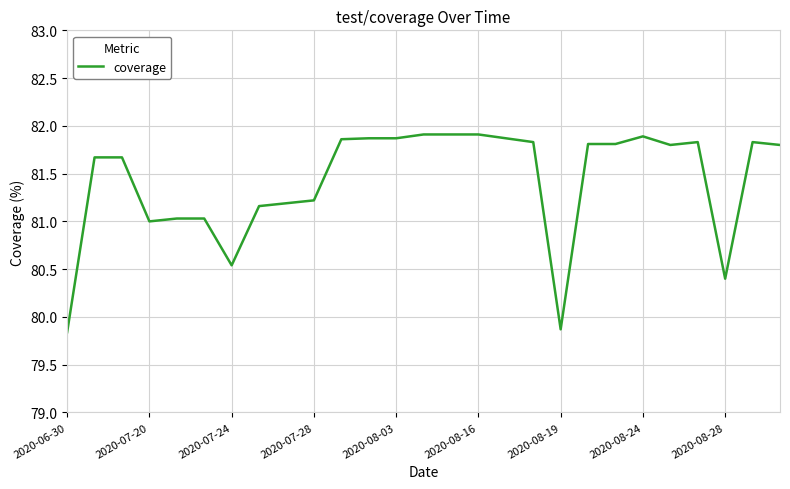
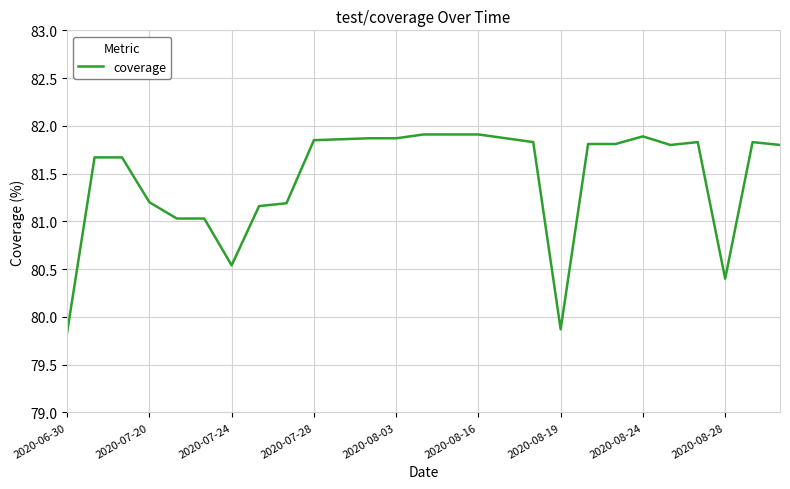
2020-07-20: 81.0 -> 81.2
2020-07-28: 81.2 -> 81.9
